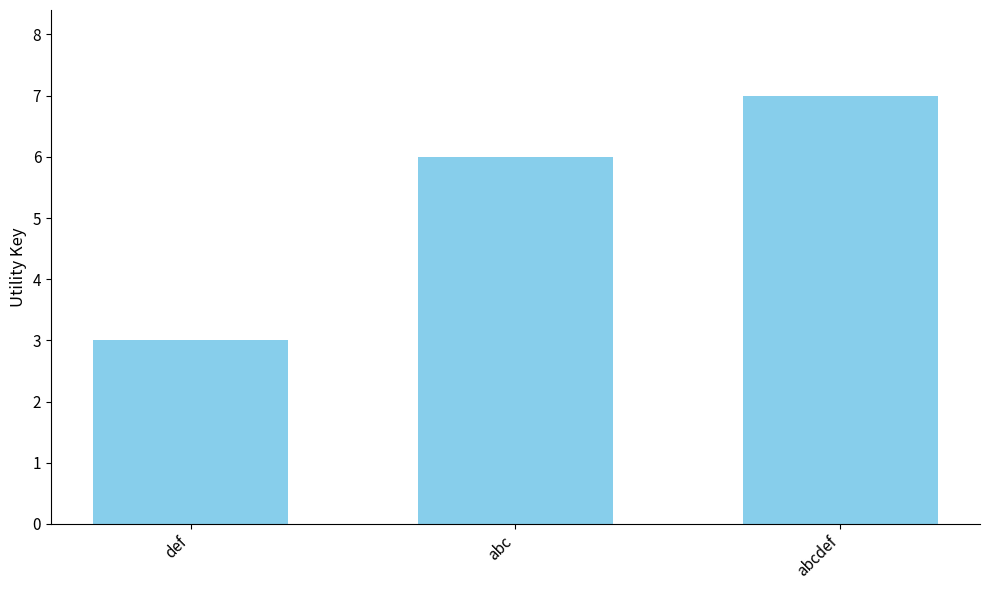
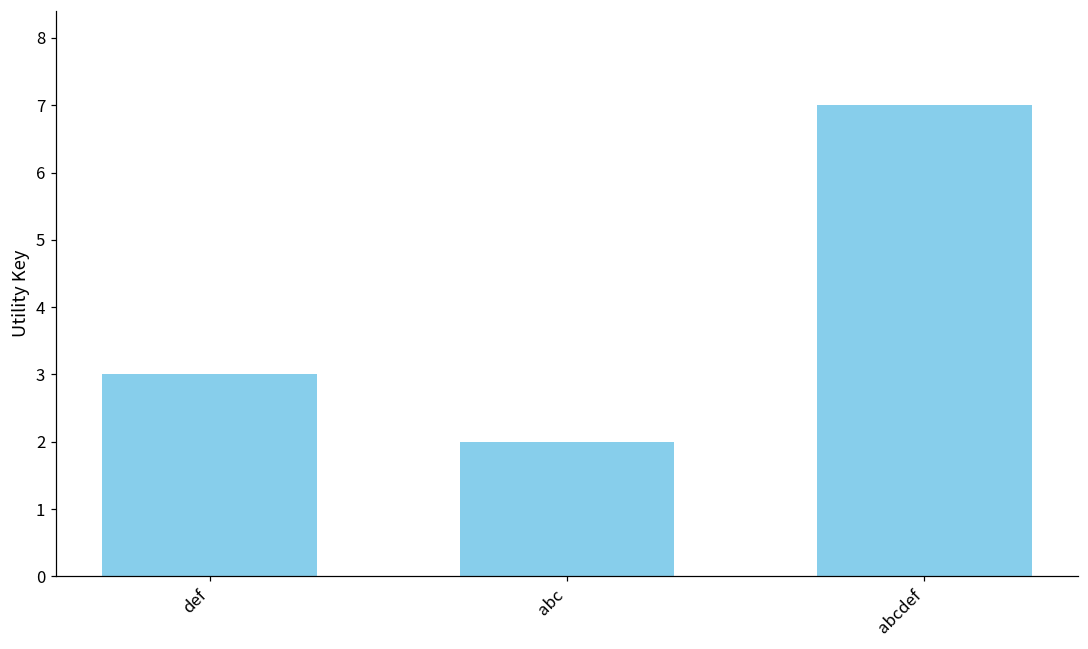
abc: 6 -> 2
